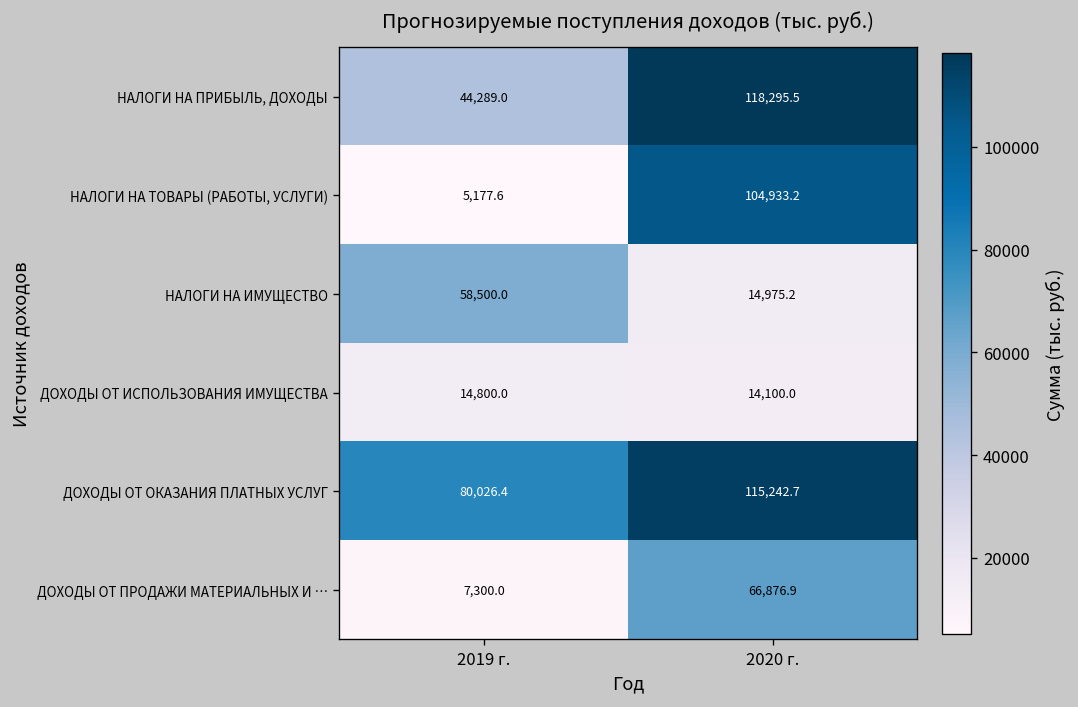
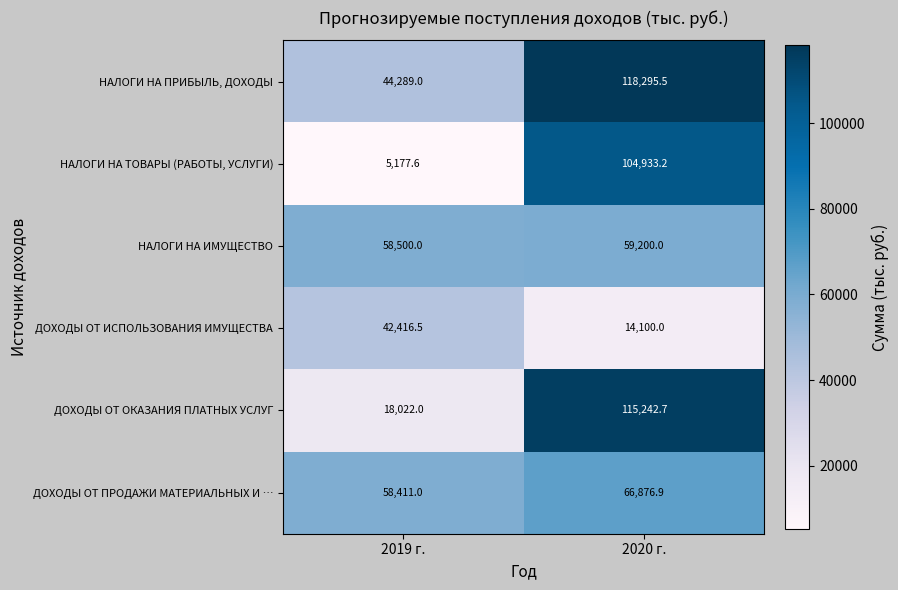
НАЛОГИ НА ИМУЩЕСТВО, 2020 г.: 14,975.2 -> 59,200.0
ДОХОДЫ ОТ ИСПОЛЬЗОВАНИЯ ИМУЩЕСТВА, 2019 г.: 14,800.0 -> 42,416.5
ДОХОДЫ ОТ ОКАЗАНИЯ ПЛАТНЫХ УСЛУГ, 2019 г.: 80,026.4 -> 18,022.0
ДОХОДЫ ОТ ПРОДАЖИ МАТЕРИАЛЬНЫХ И …, 2019 г.: 7,300.0 -> 58,411.0
